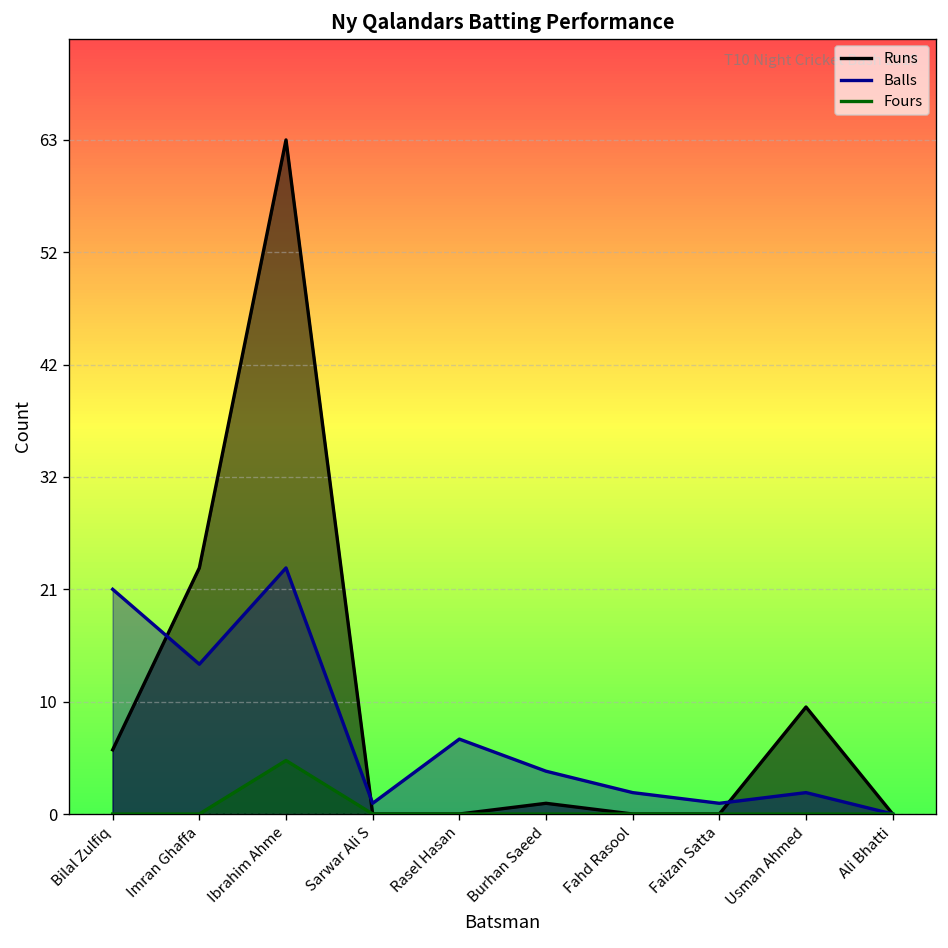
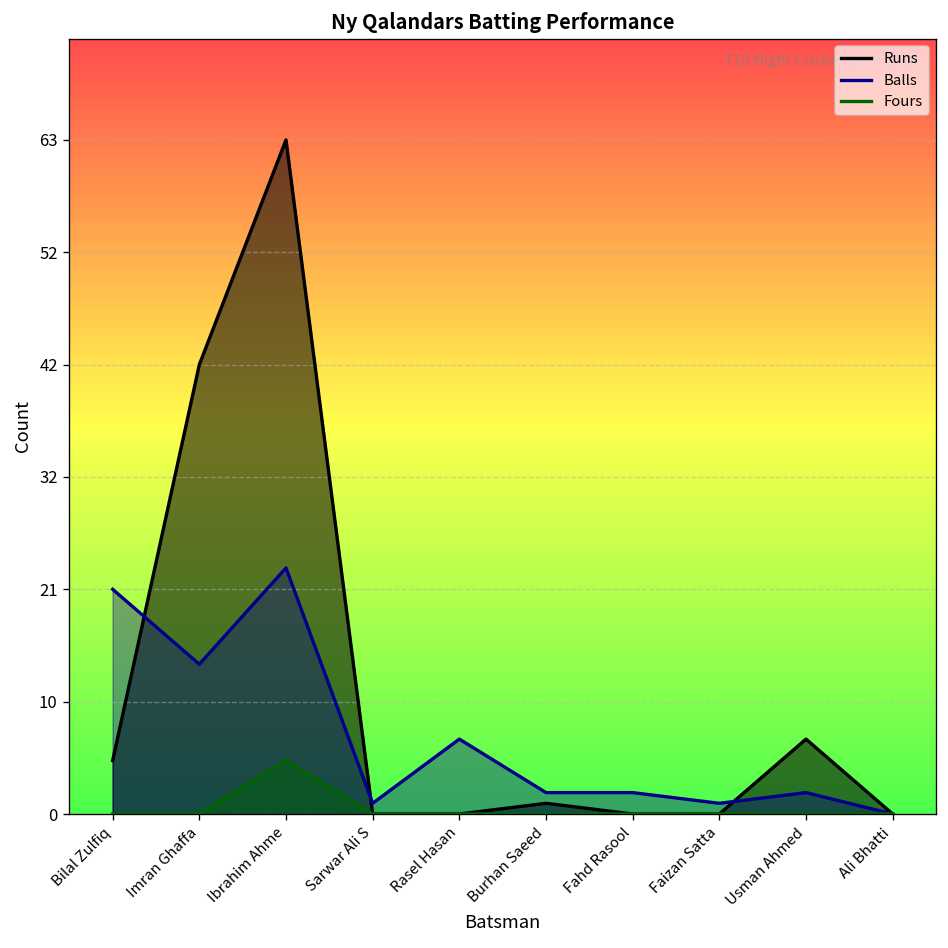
Runs, Bilal Zulfiq: 6 -> 5
Runs, Imran Ghaffa: 23 -> 42
Balls, Burhan Saeed: 4 -> 2
Runs, Usman Ahmed: 10 -> 7
